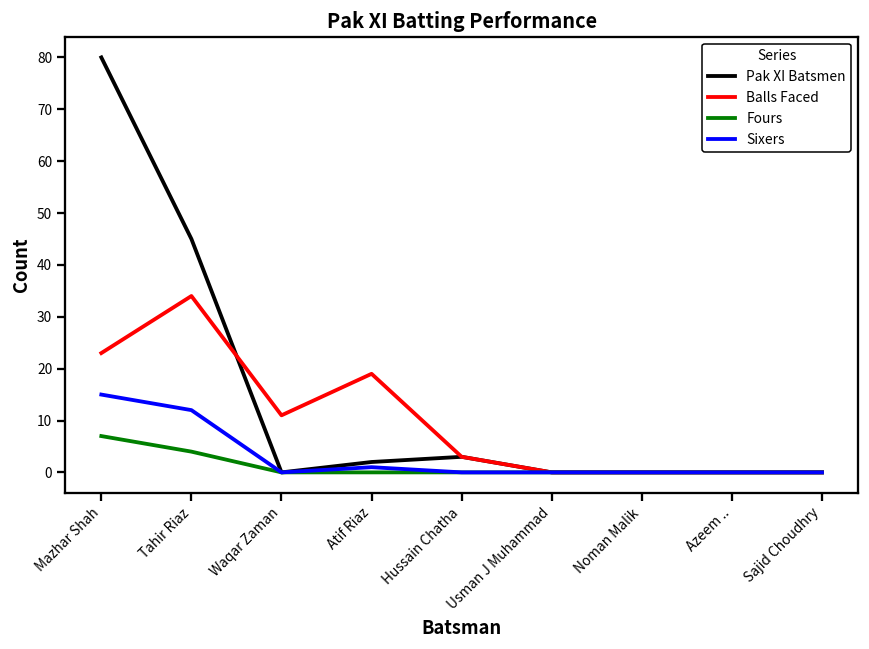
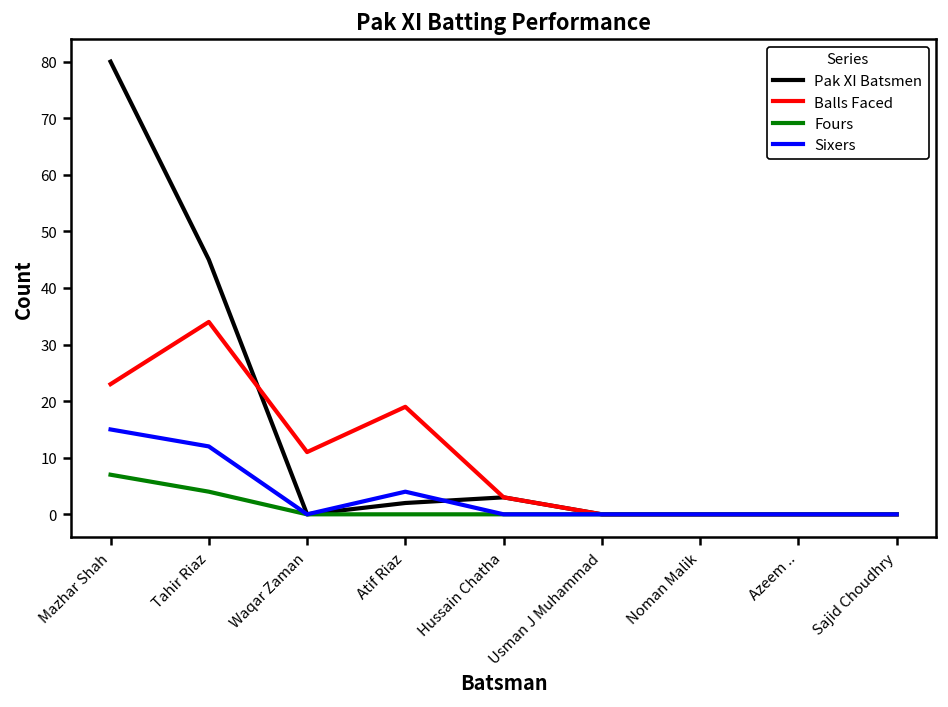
Sixers, Atif Riaz: 1 -> 4
